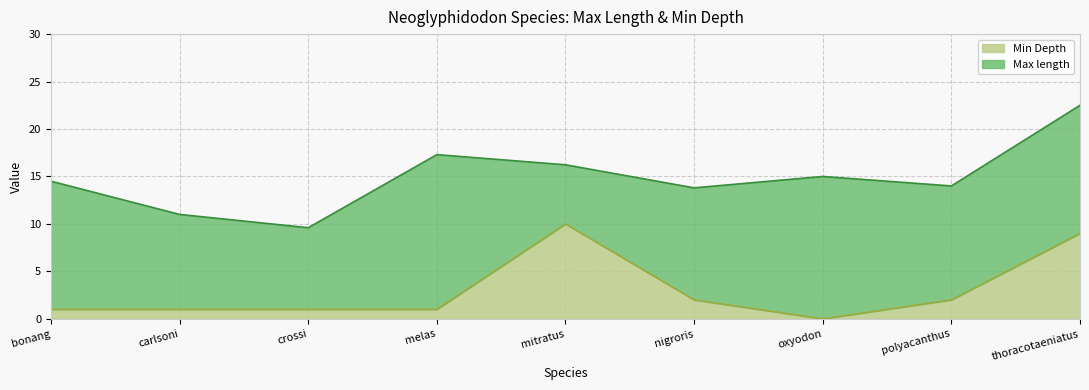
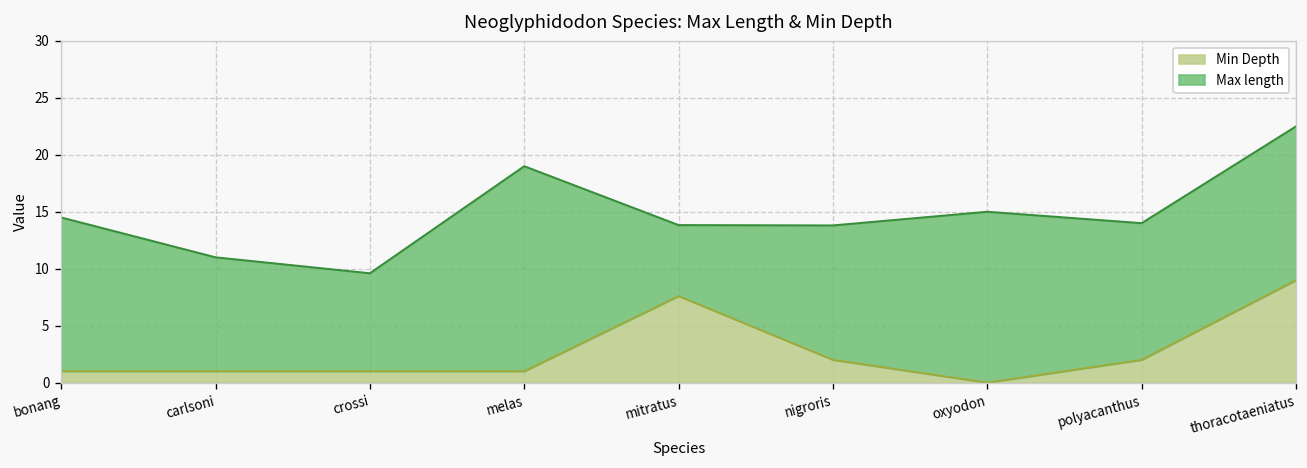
Max length, melas: 16 -> 18
Min Depth, mitratus: 10 -> 8
